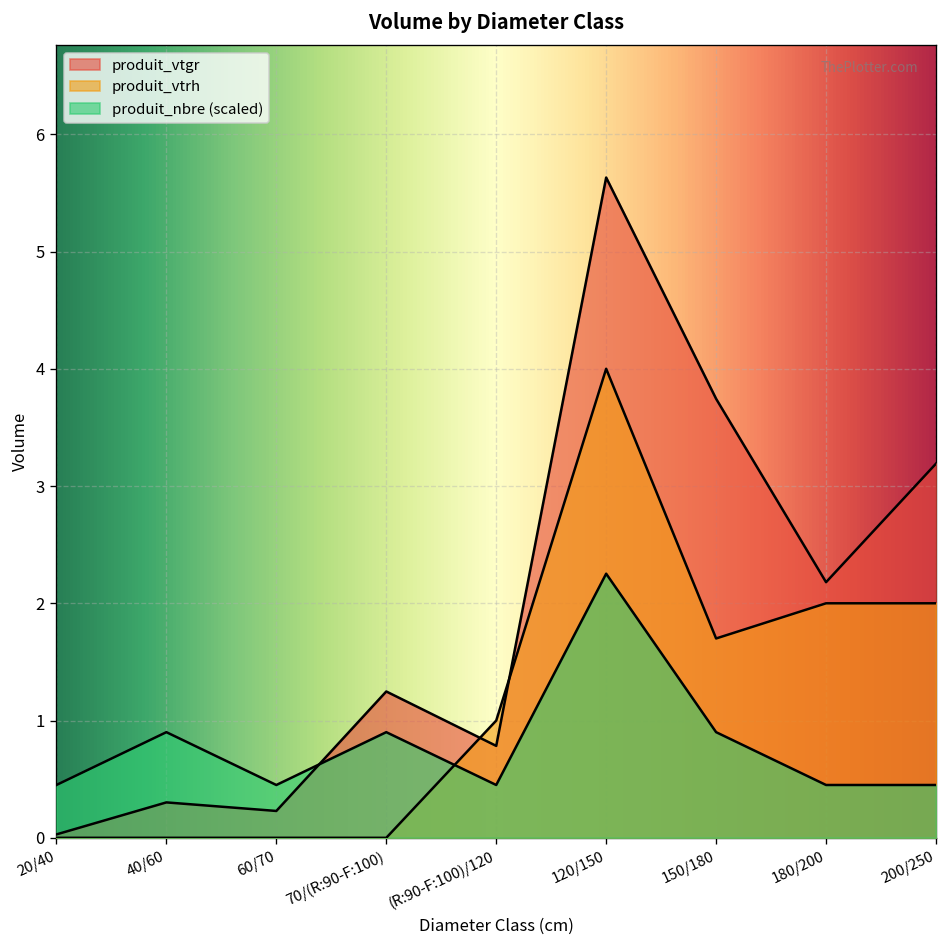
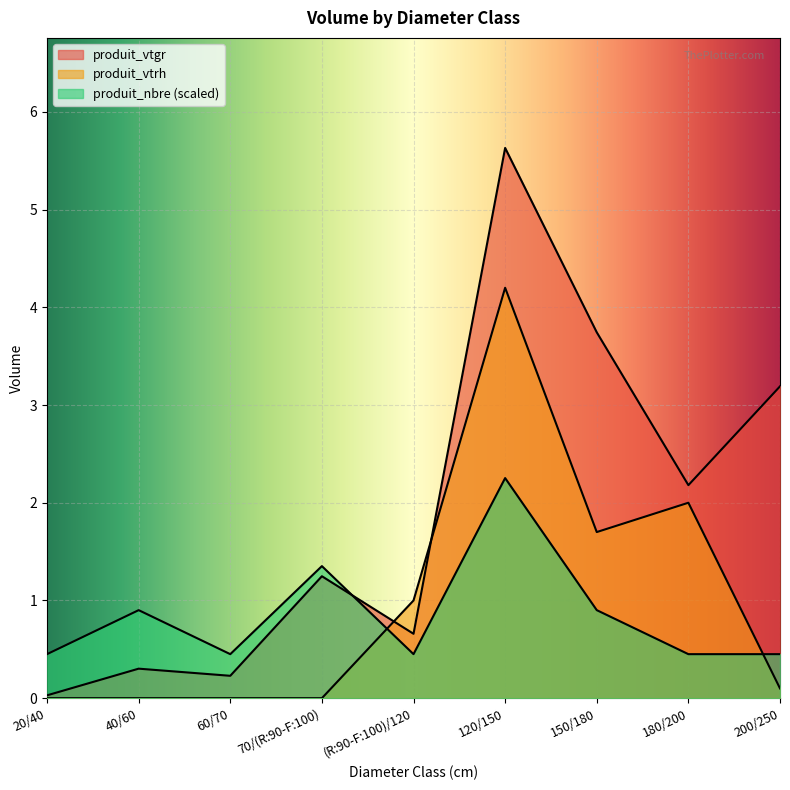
produit_nbre (scaled), 70/(R:90-F:100): 0.9 -> 1.4
produit_vtgr, (R:90-F:100)/120: 0.8 -> 0.7
produit_vtrh, 120/150: 4.0 -> 4.2
produit_vtrh, 200/250: 2.0 -> 0.1
